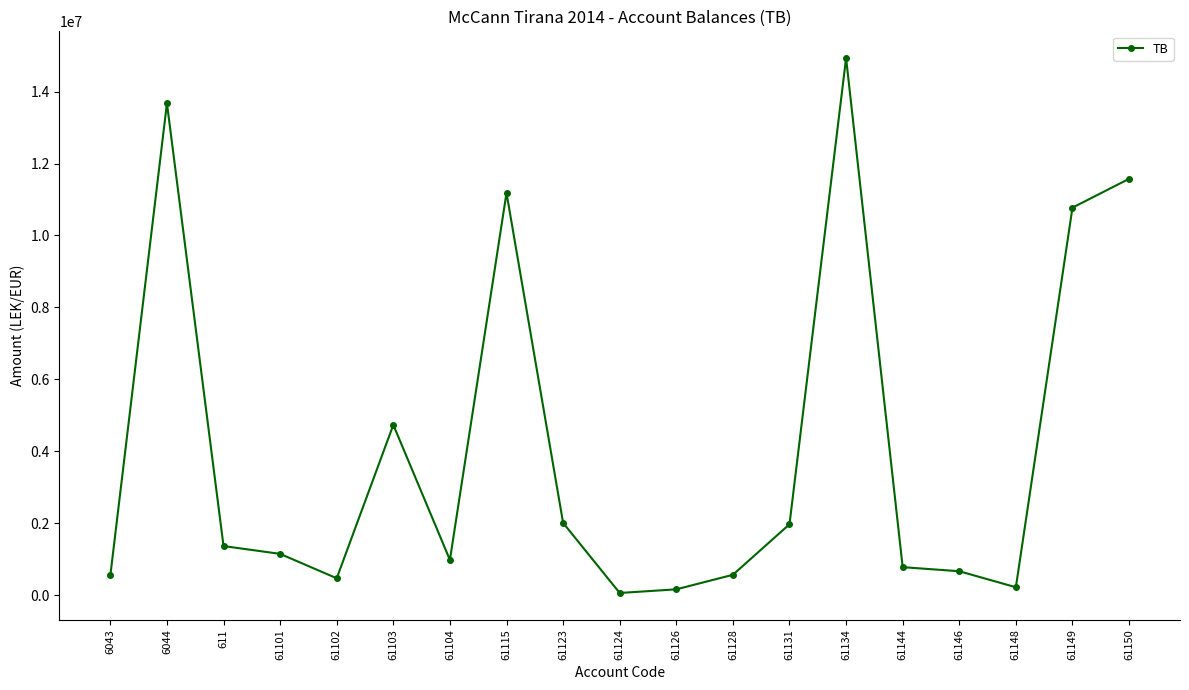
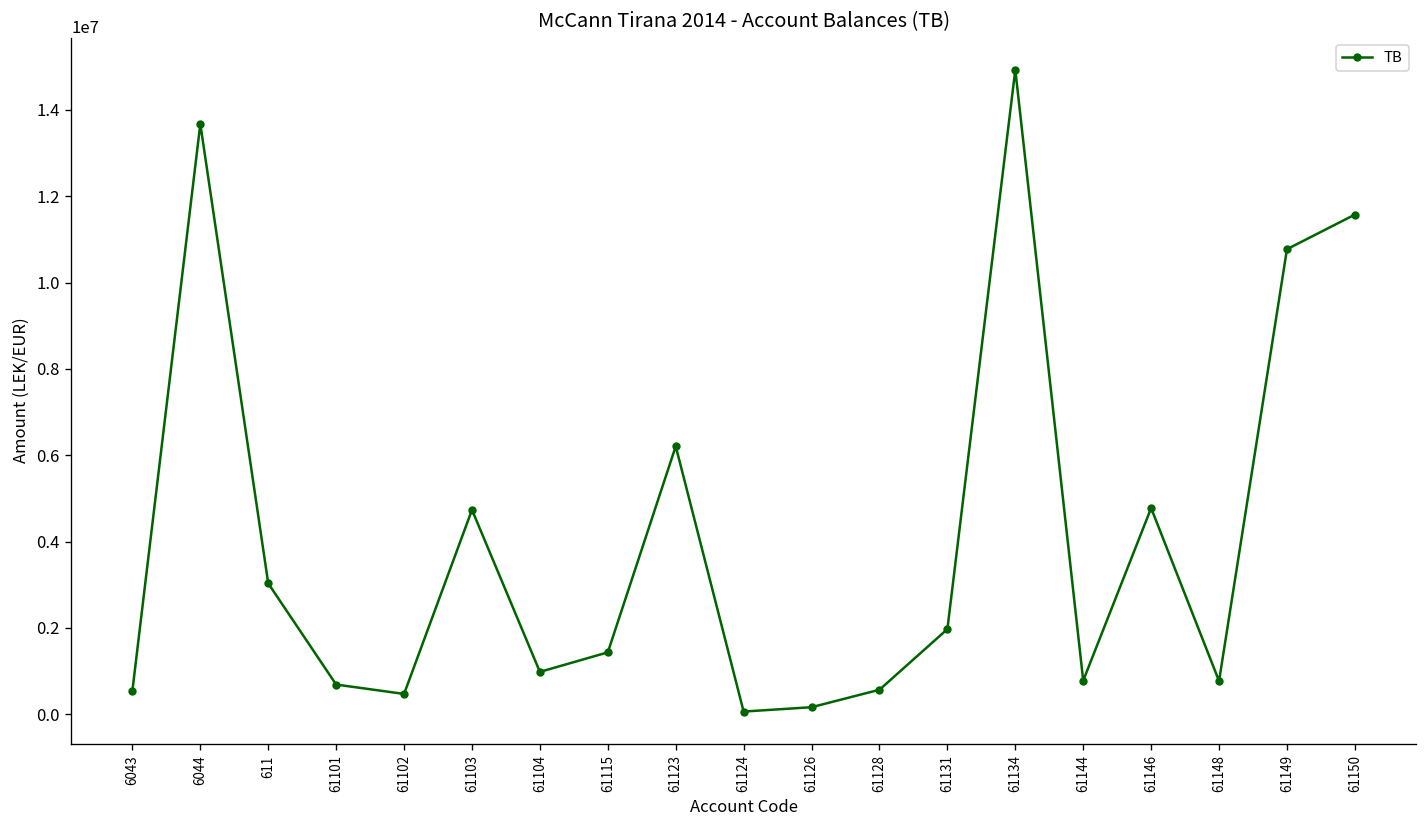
611: 1400000 -> 3000000
61101: 1100000 -> 700000
61115: 11200000 -> 1400000
61123: 2000000 -> 6200000
61146: 700000 -> 4800000
61148: 200000 -> 800000
